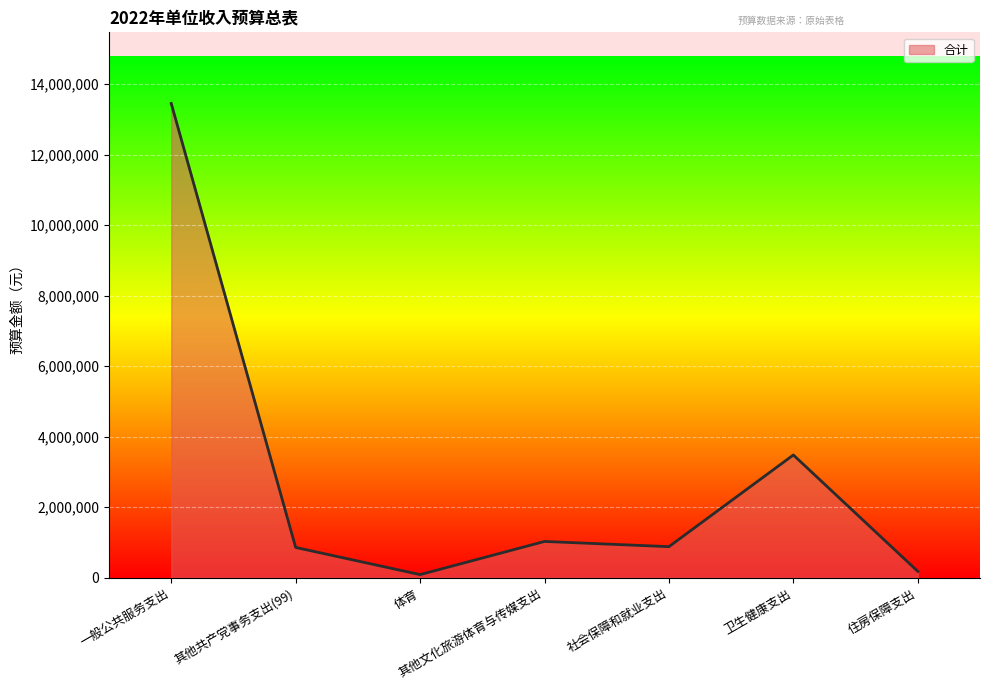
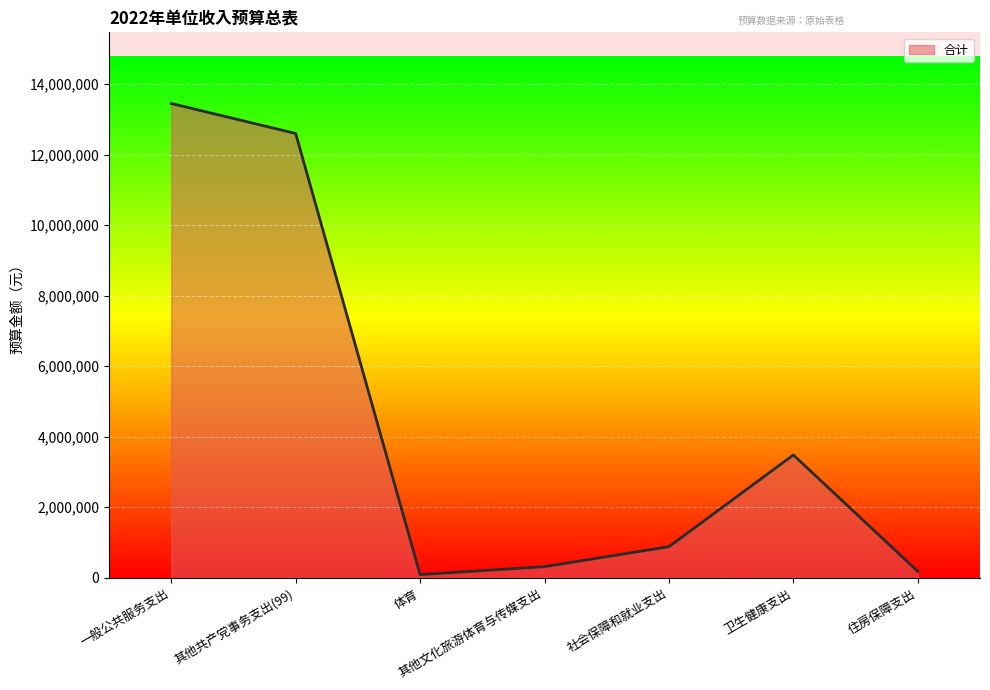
其他共产党事务支出(99): 900,000 -> 12,600,000
其他文化旅游体育与传媒支出: 1,000,000 -> 300,000
